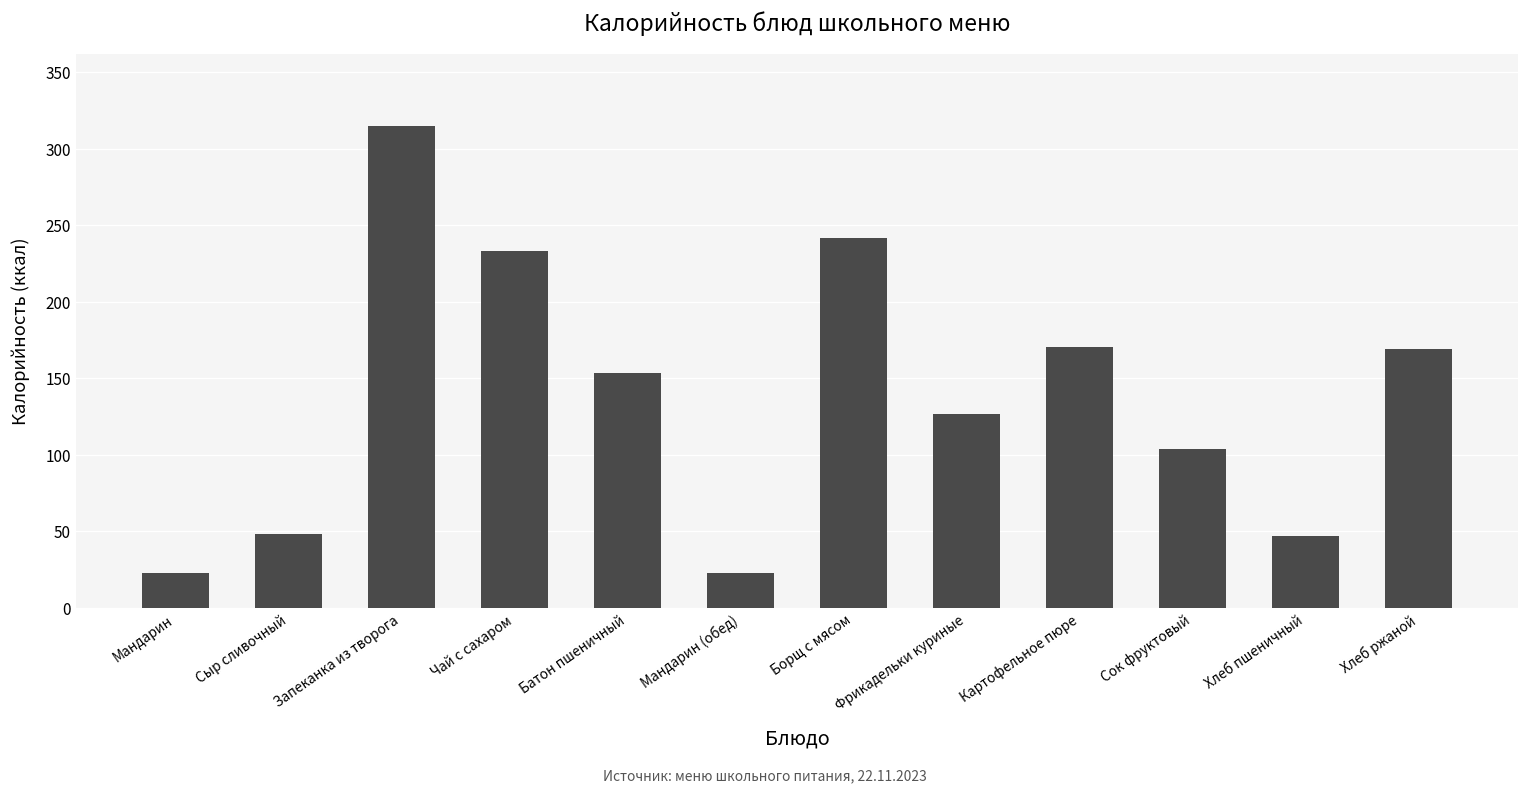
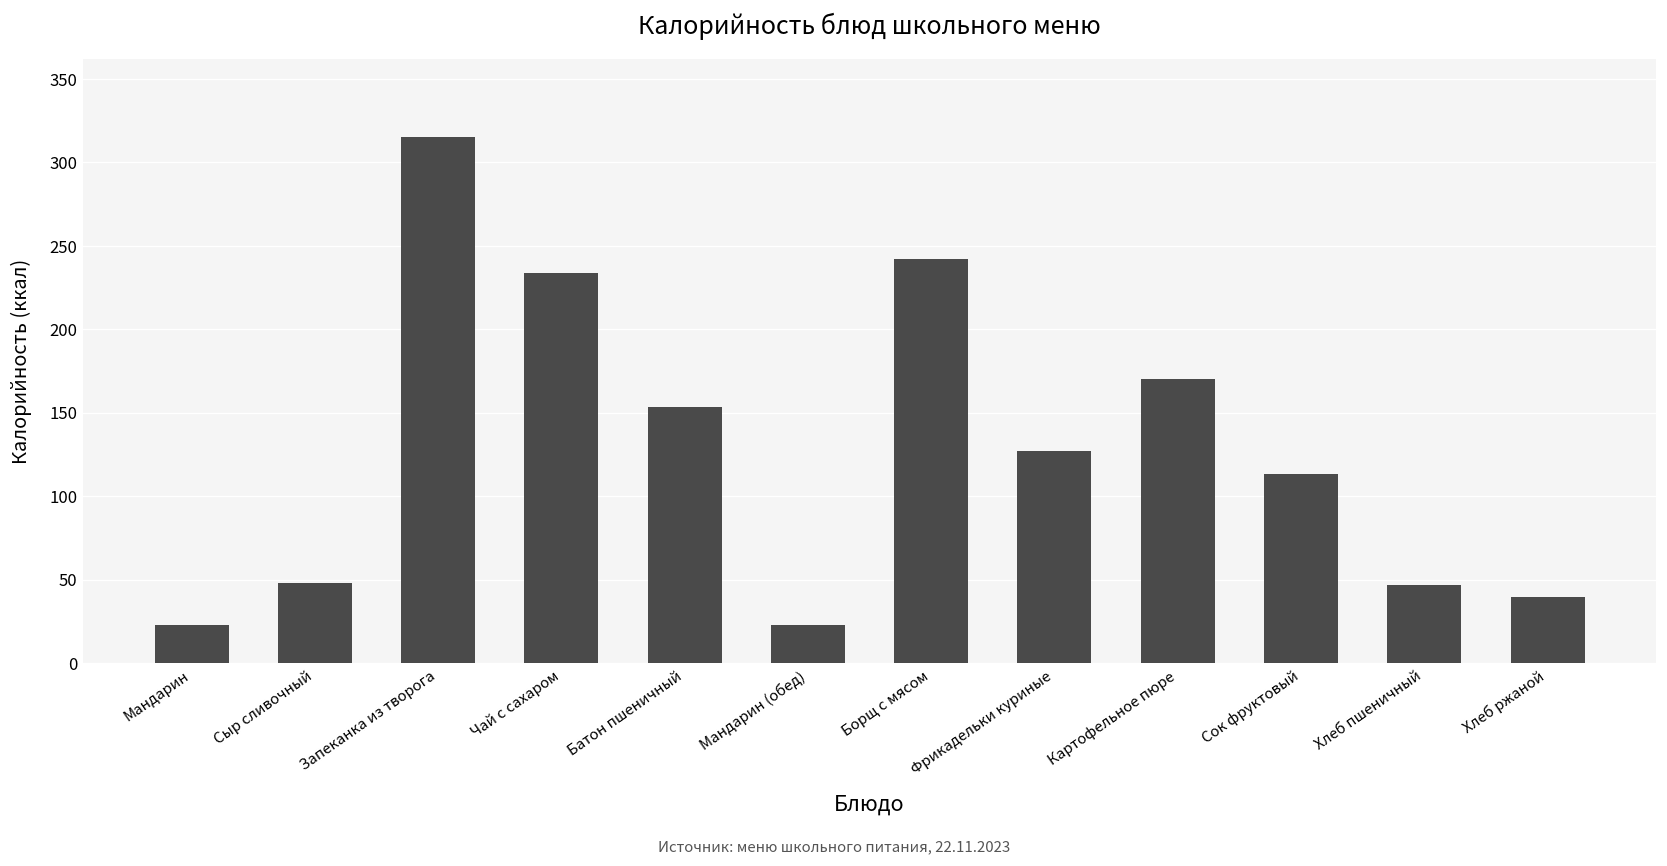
Сок фруктовый: 104 -> 113
Хлеб ржаной: 170 -> 40
